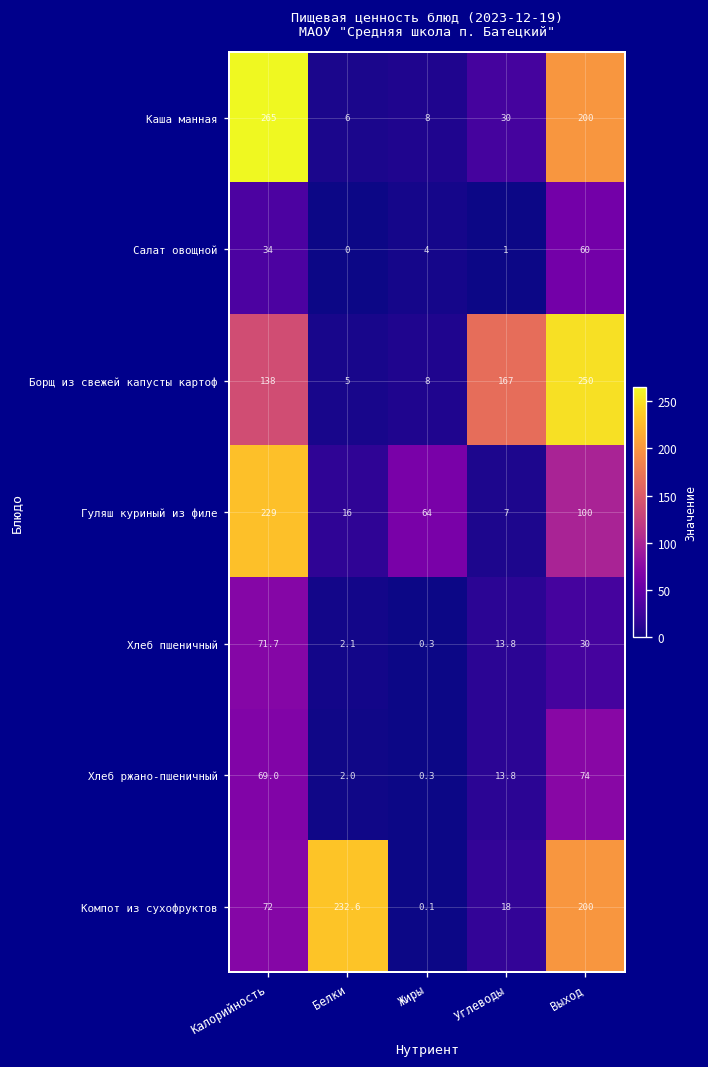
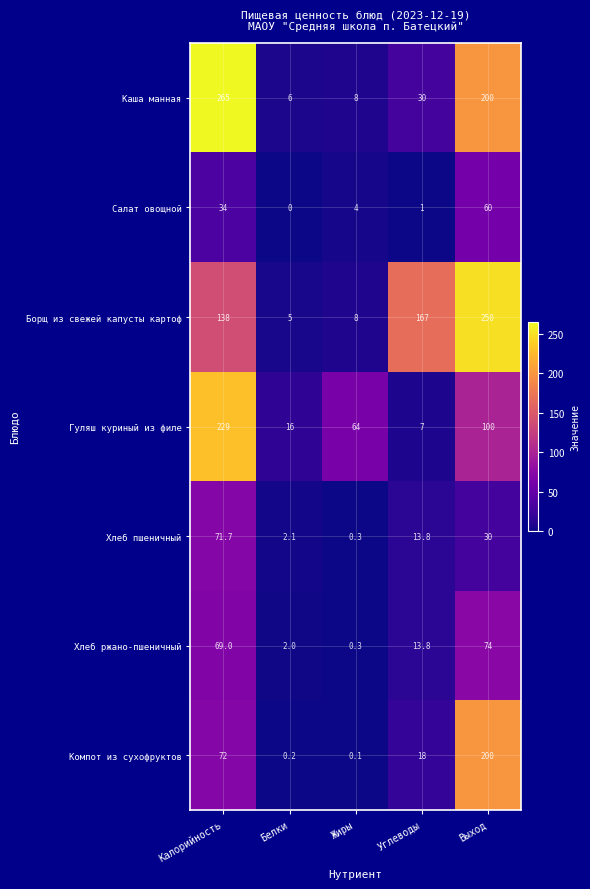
Компот из сухофруктов, Белки: 232.6 -> 0.2
